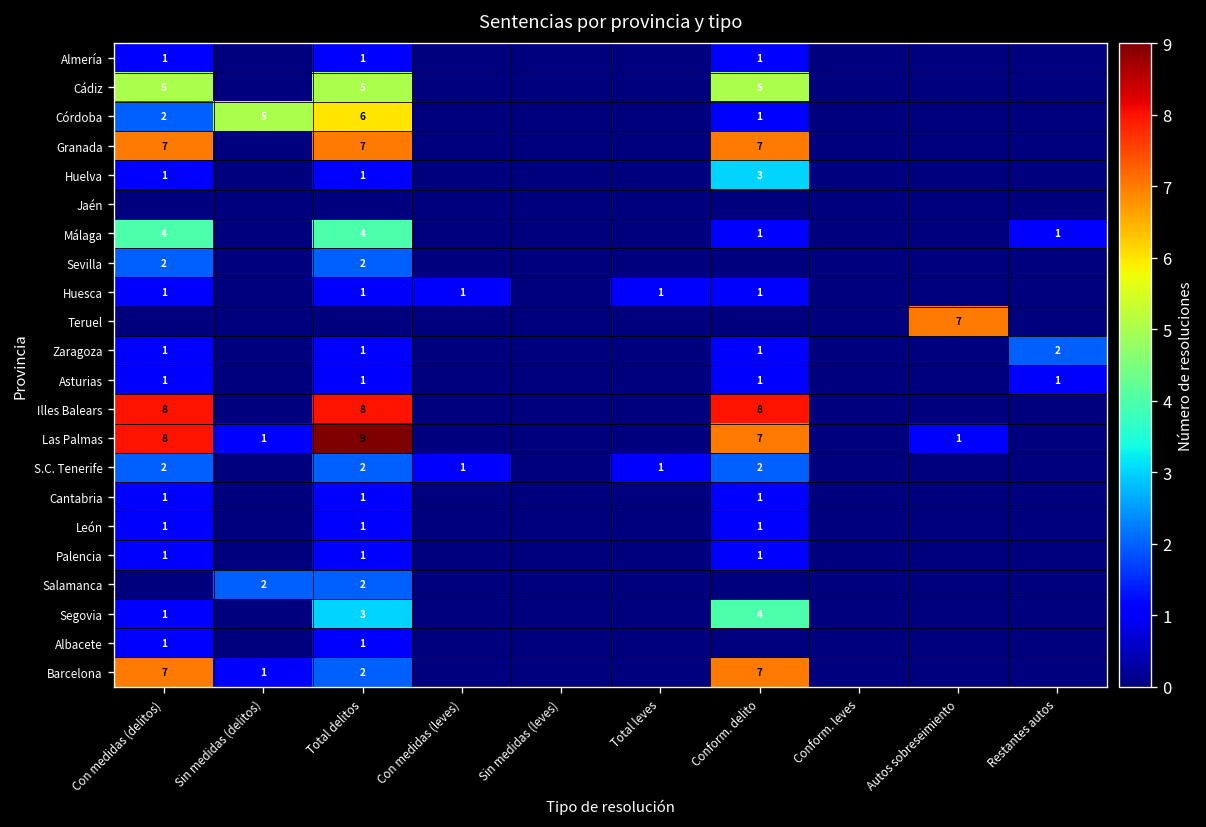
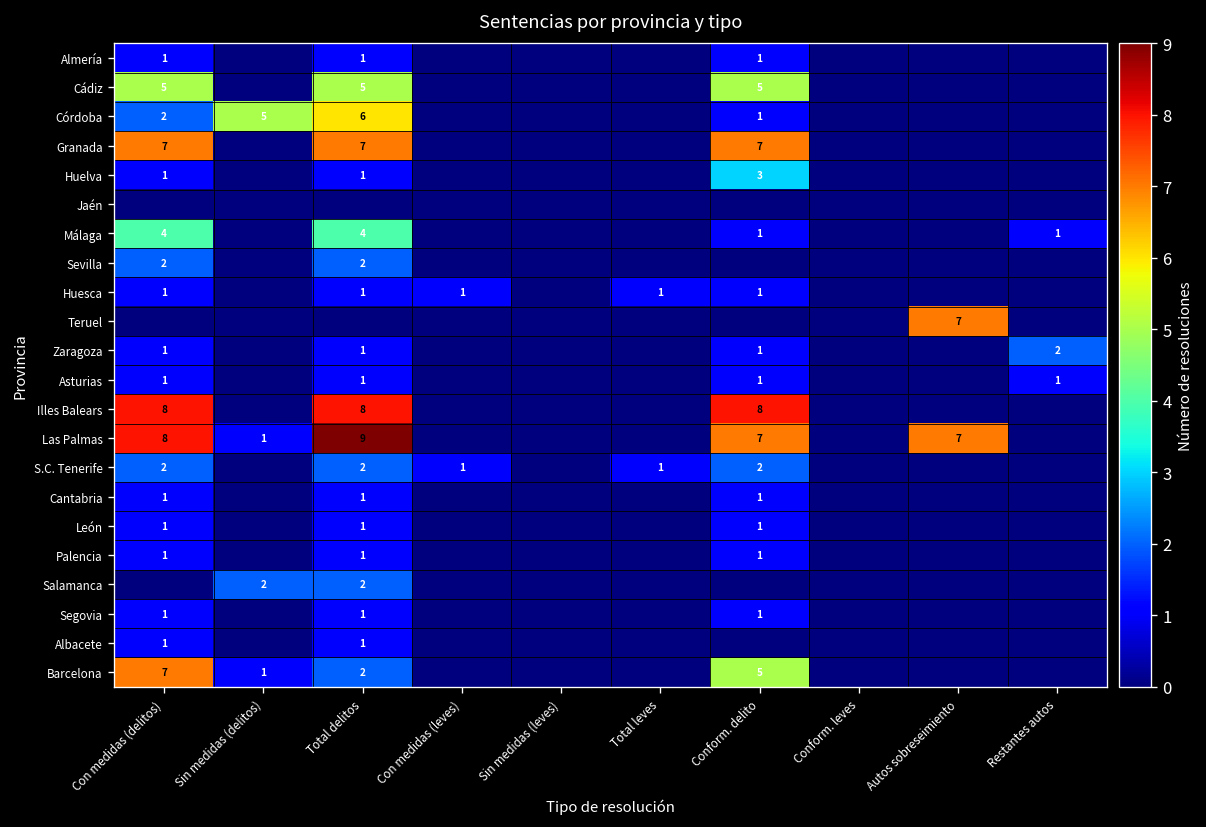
Las Palmas, Autos sobreseimiento: 1 -> 7
Segovia, Total delitos: 3 -> 1
Segovia, Conform. delito: 4 -> 1
Barcelona, Conform. delito: 7 -> 5
